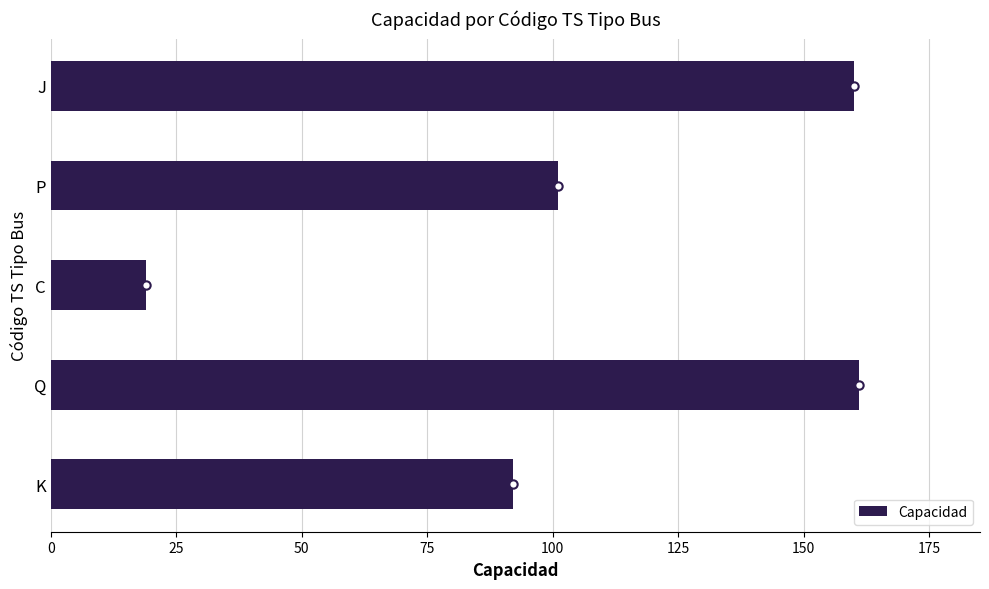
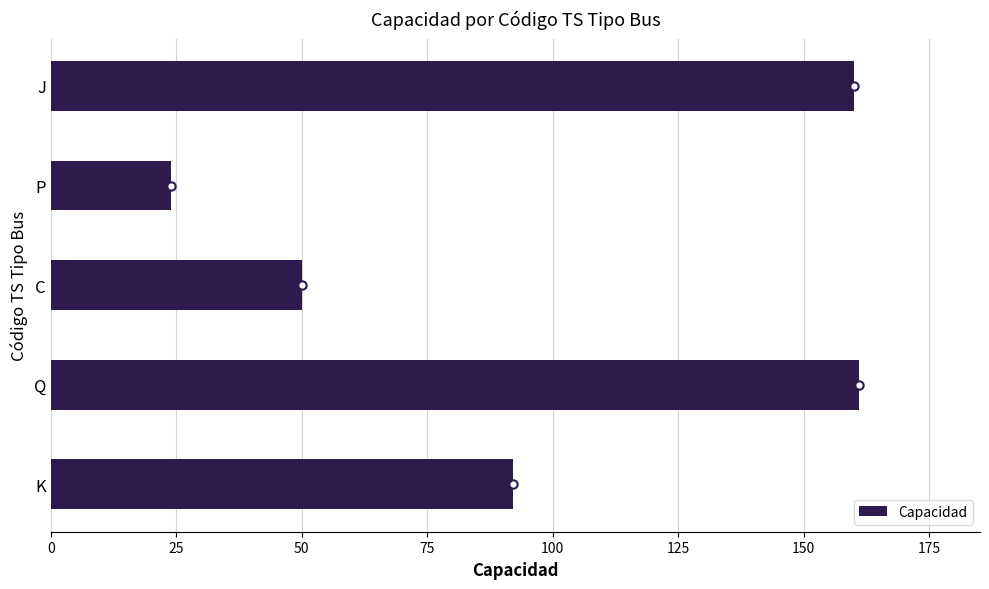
Capacidad, P: 101 -> 24
Capacidad, C: 19 -> 50
